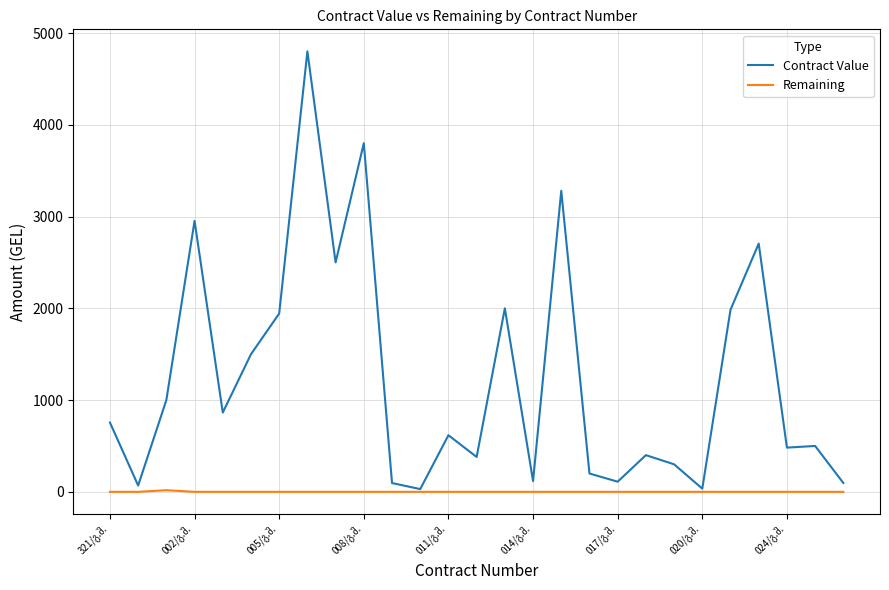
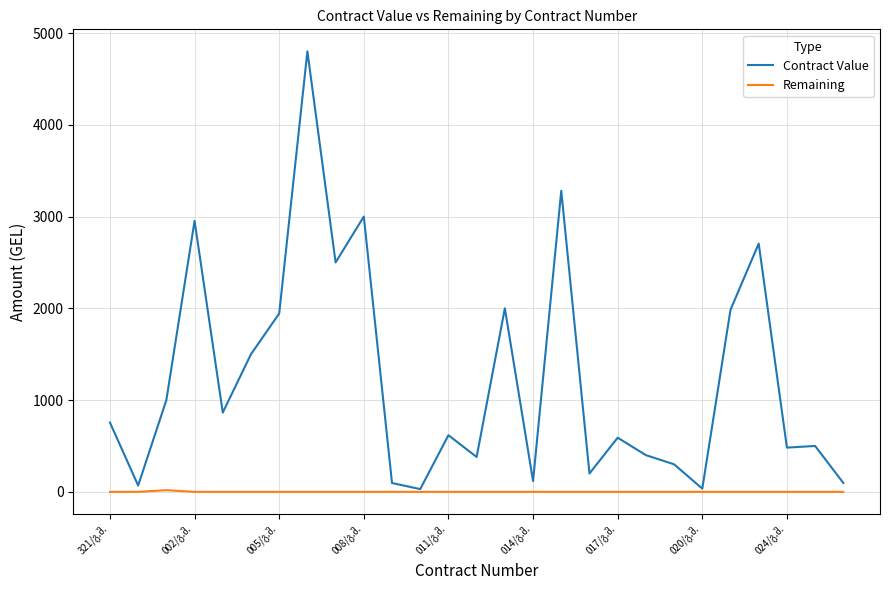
Contract Value, 008/გ.შ.: 3800 -> 3000
Contract Value, 017/გ.შ.: 100 -> 600
